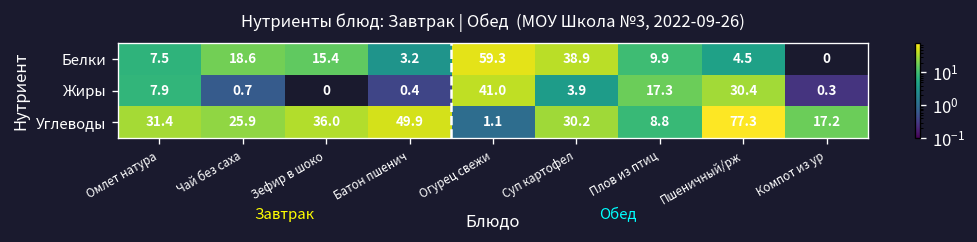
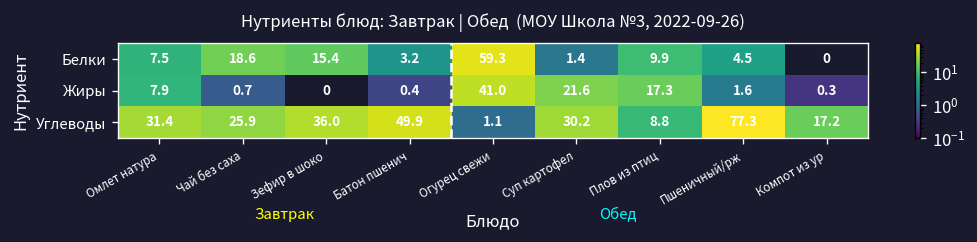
Белки, Суп картофел: 38.9 -> 1.4
Жиры, Суп картофел: 3.9 -> 21.6
Жиры, Пшеничный/рж: 30.4 -> 1.6
